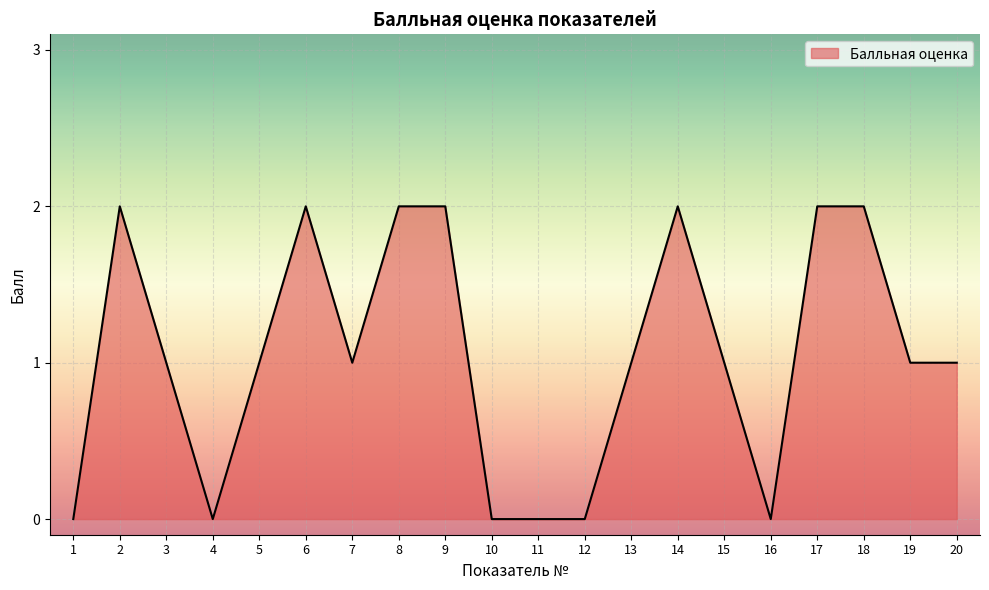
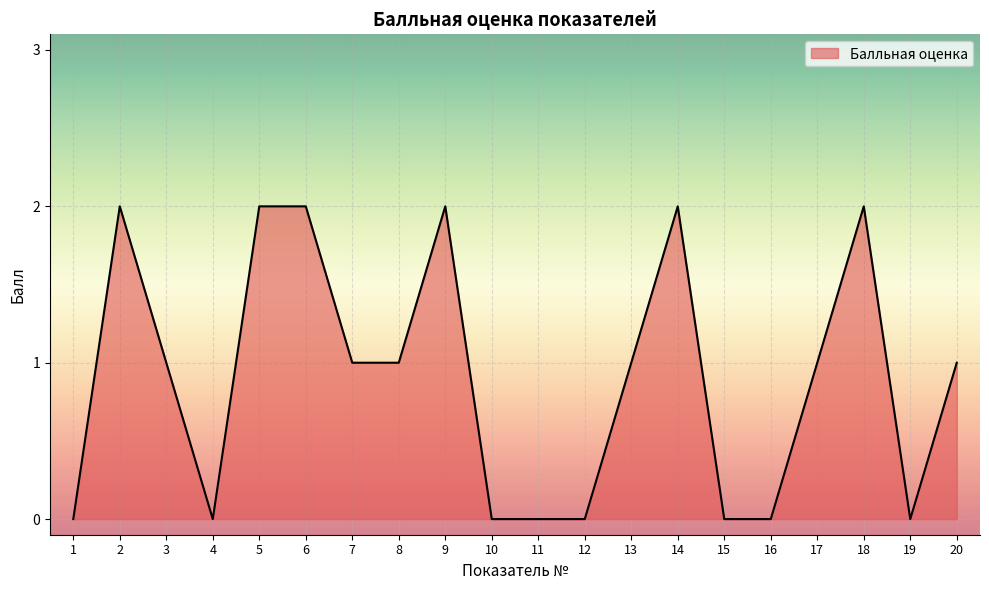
5: 1 -> 2
8: 2 -> 1
15: 1 -> 0
17: 2 -> 1
19: 1 -> 0
